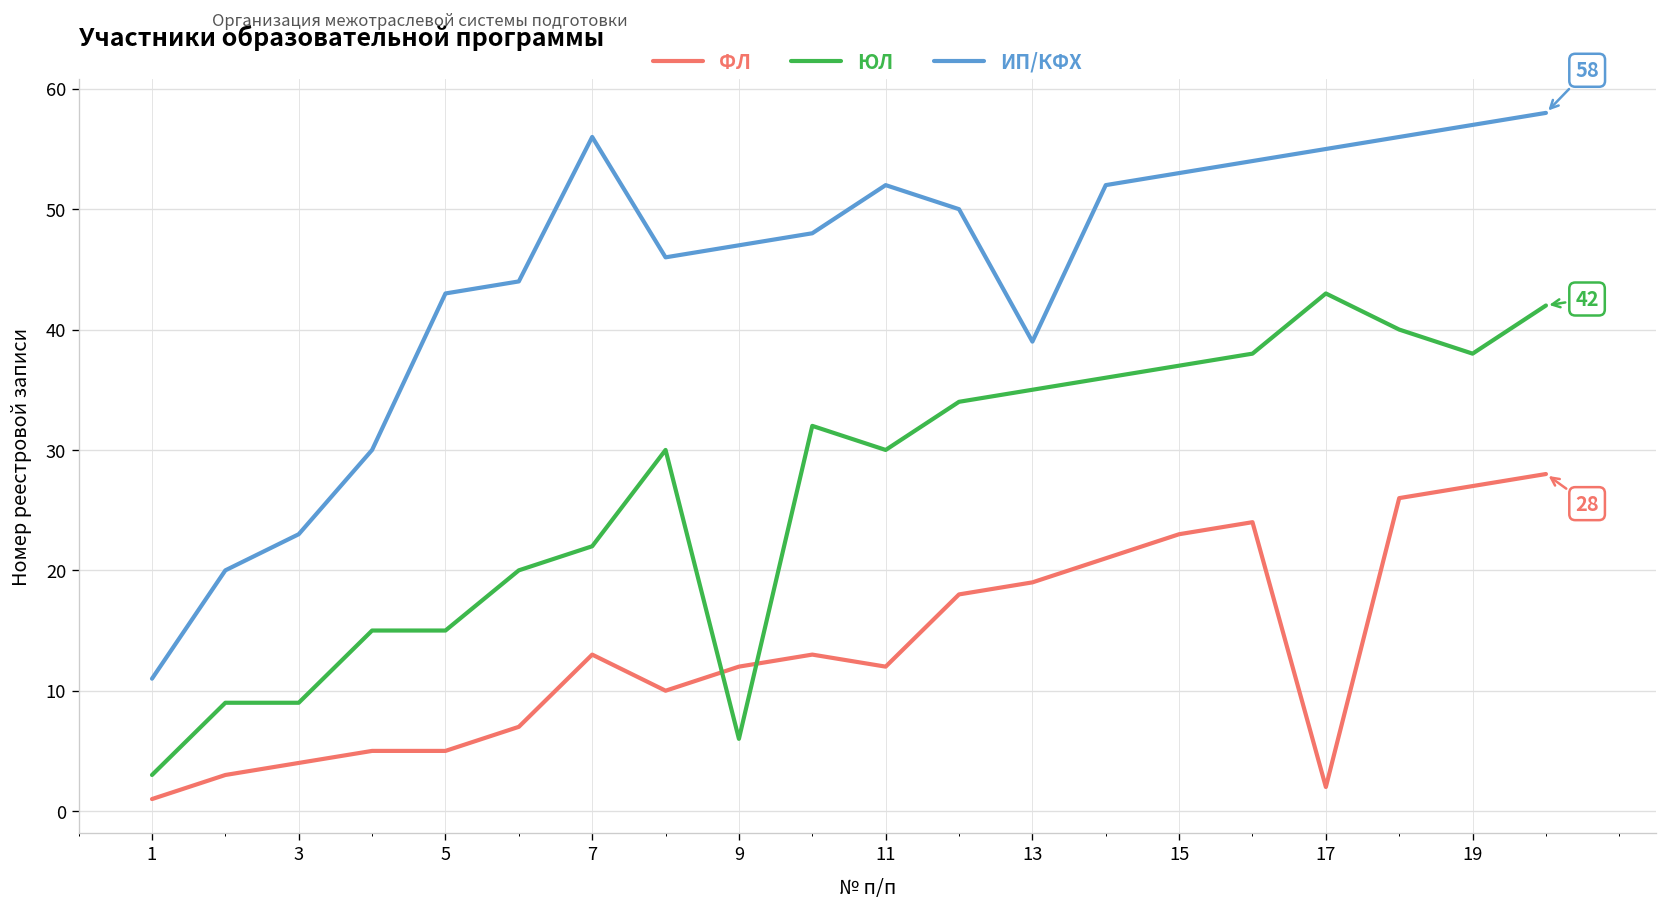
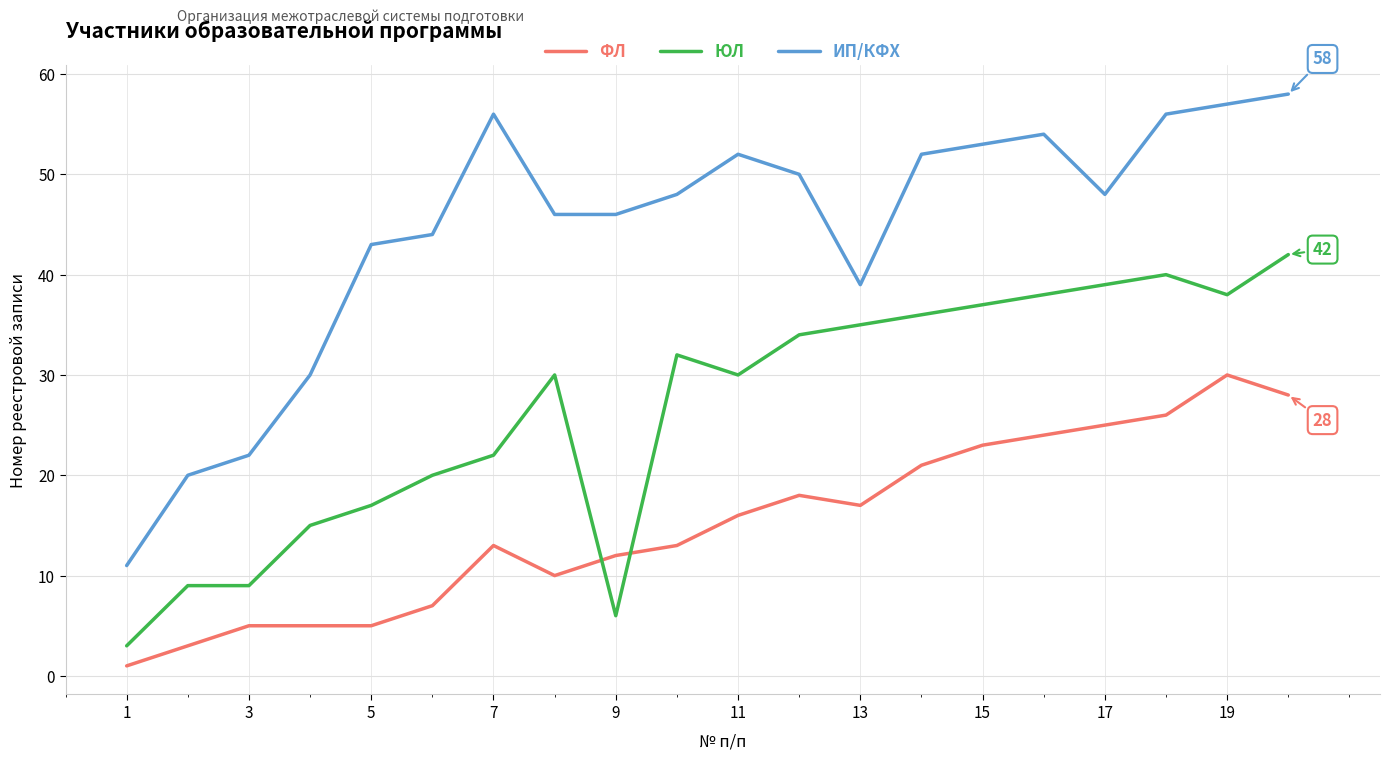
ФЛ, 3: 4 -> 5
ИП/КФХ, 3: 23 -> 22
ЮЛ, 5: 15 -> 17
ИП/КФХ, 9: 47 -> 46
ФЛ, 11: 12 -> 16
ФЛ, 13: 19 -> 17
ФЛ, 17: 2 -> 25
ЮЛ, 17: 43 -> 39
ИП/КФХ, 17: 55 -> 48
ФЛ, 19: 27 -> 30
